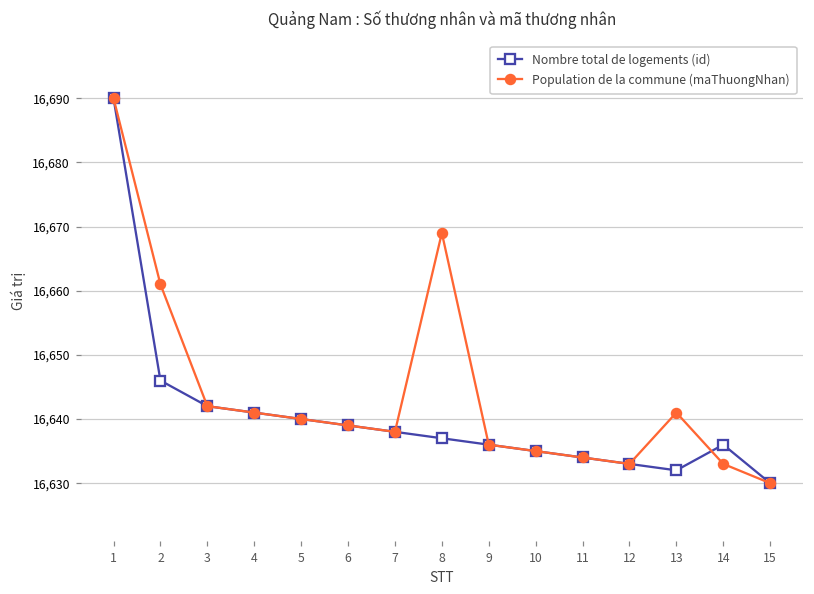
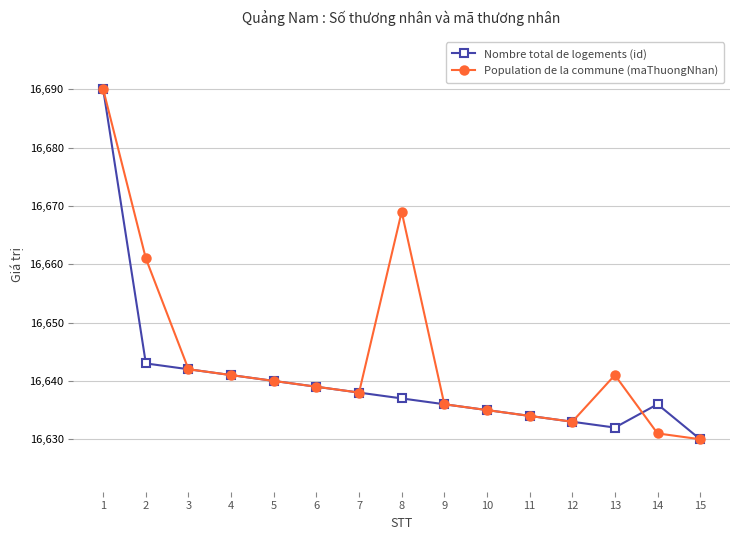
Nombre total de logements (id), 2: 16,646 -> 16,643
Population de la commune (maThuongNhan), 14: 16,633 -> 16,631
